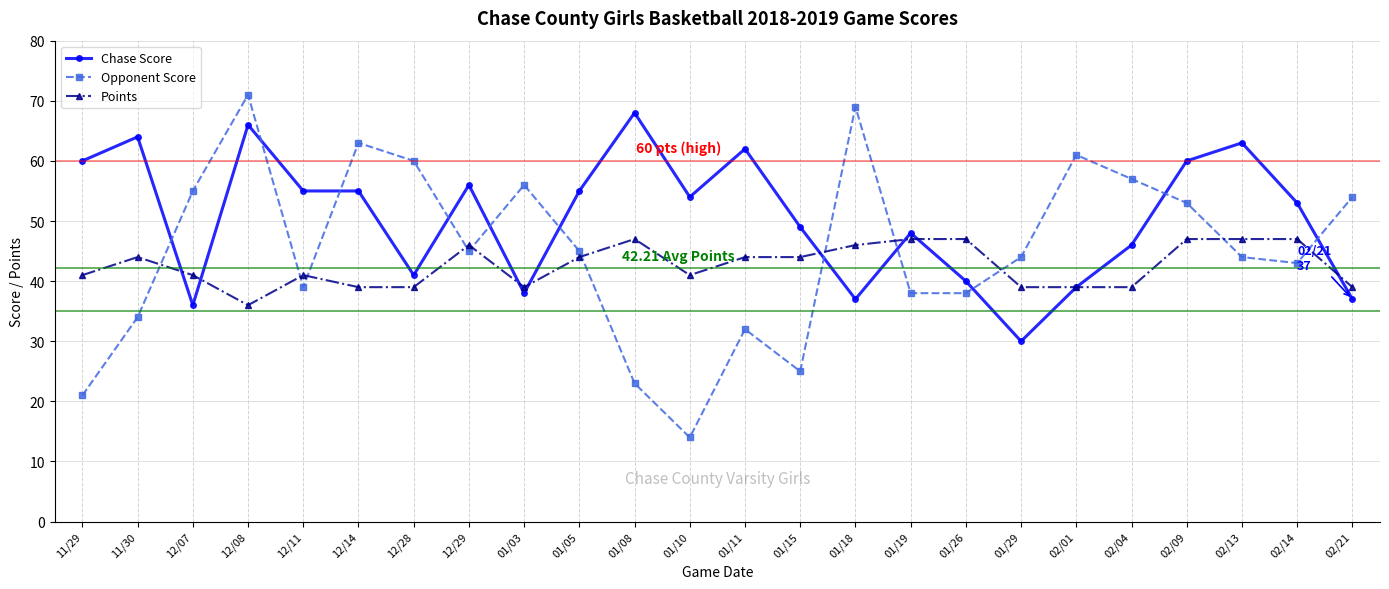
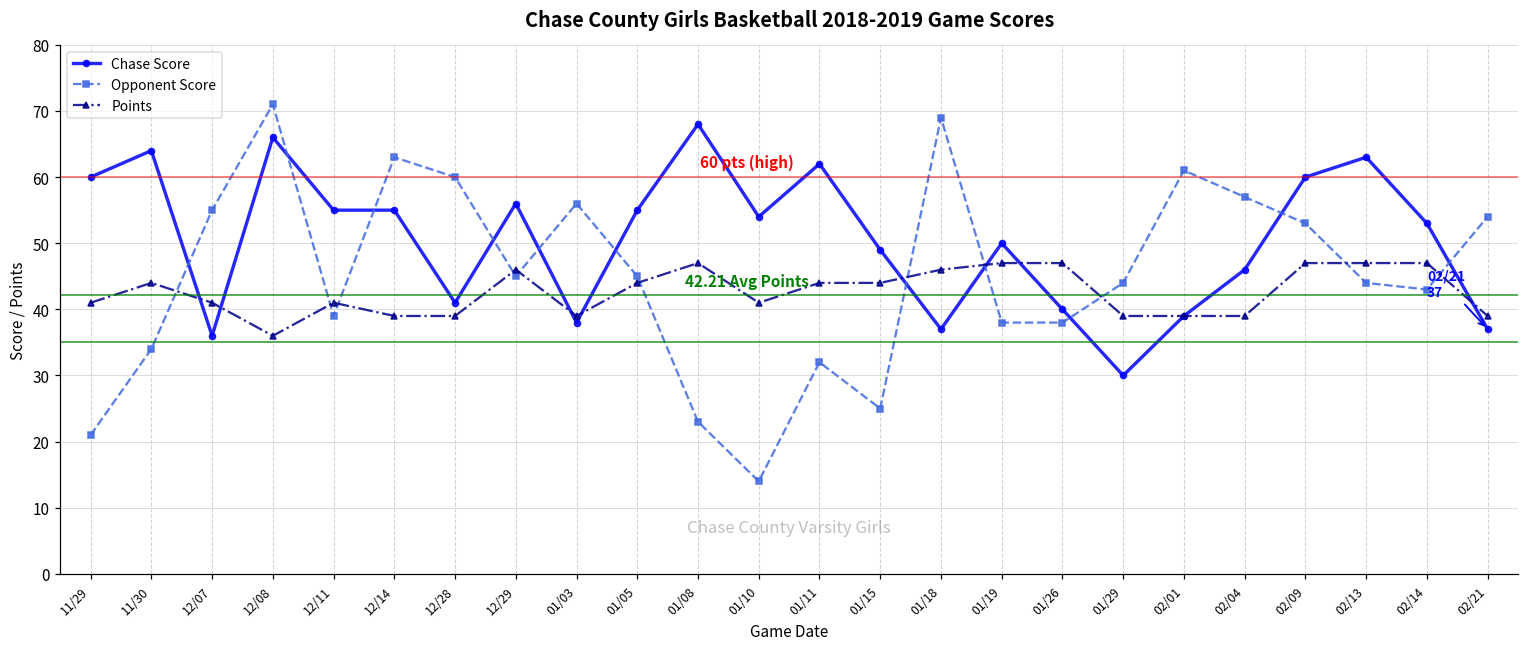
Chase Score, 01/19: 48 -> 50
